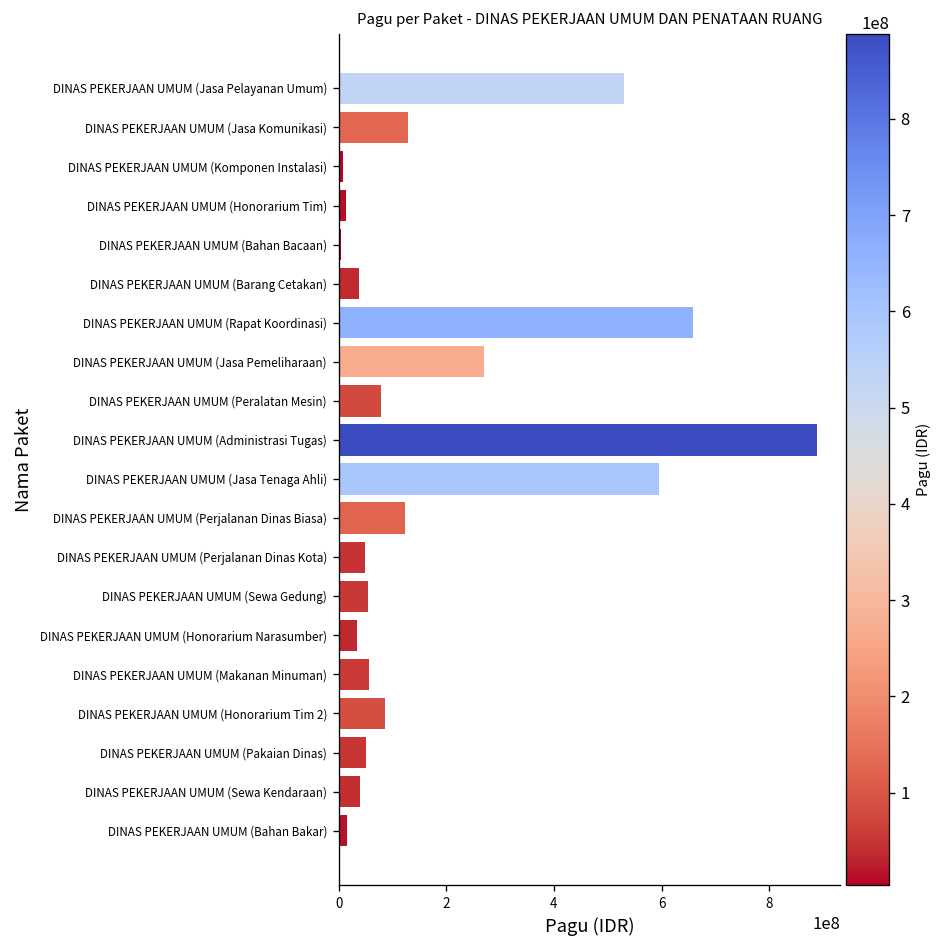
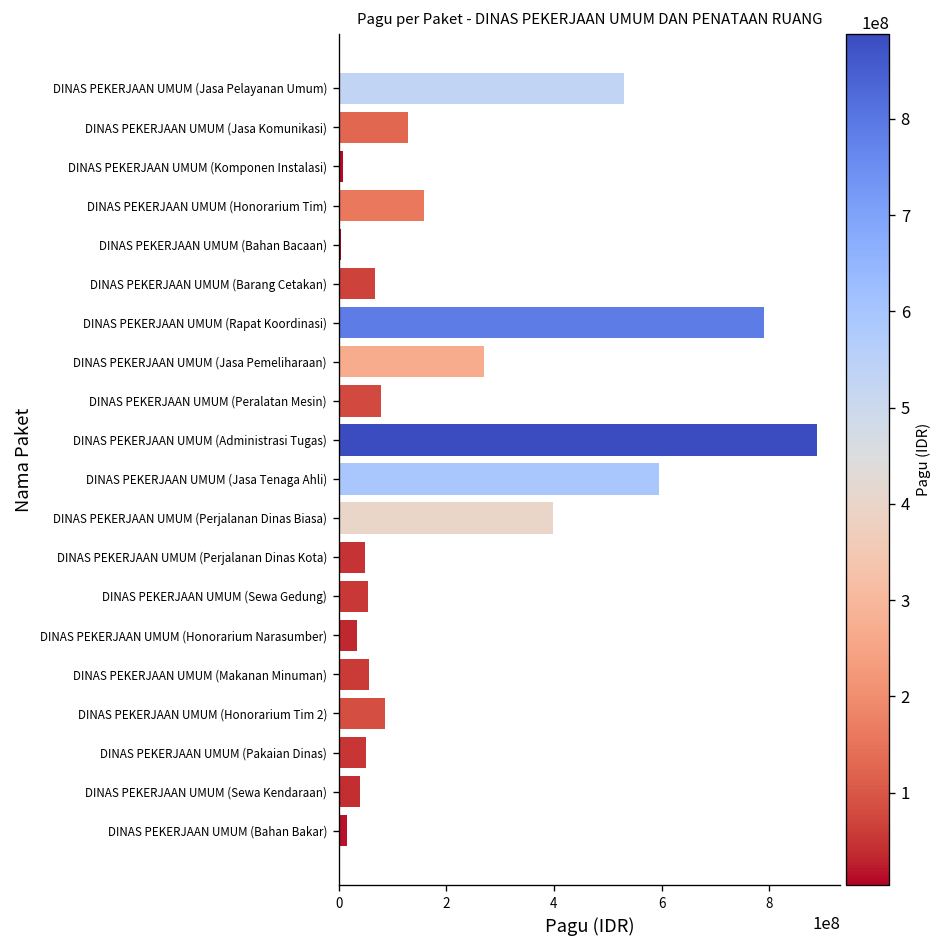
DINAS PEKERJAAN UMUM (Honorarium Tim): 10000000 -> 160000000
DINAS PEKERJAAN UMUM (Barang Cetakan): 40000000 -> 70000000
DINAS PEKERJAAN UMUM (Rapat Koordinasi): 660000000 -> 790000000
DINAS PEKERJAAN UMUM (Perjalanan Dinas Biasa): 120000000 -> 400000000
